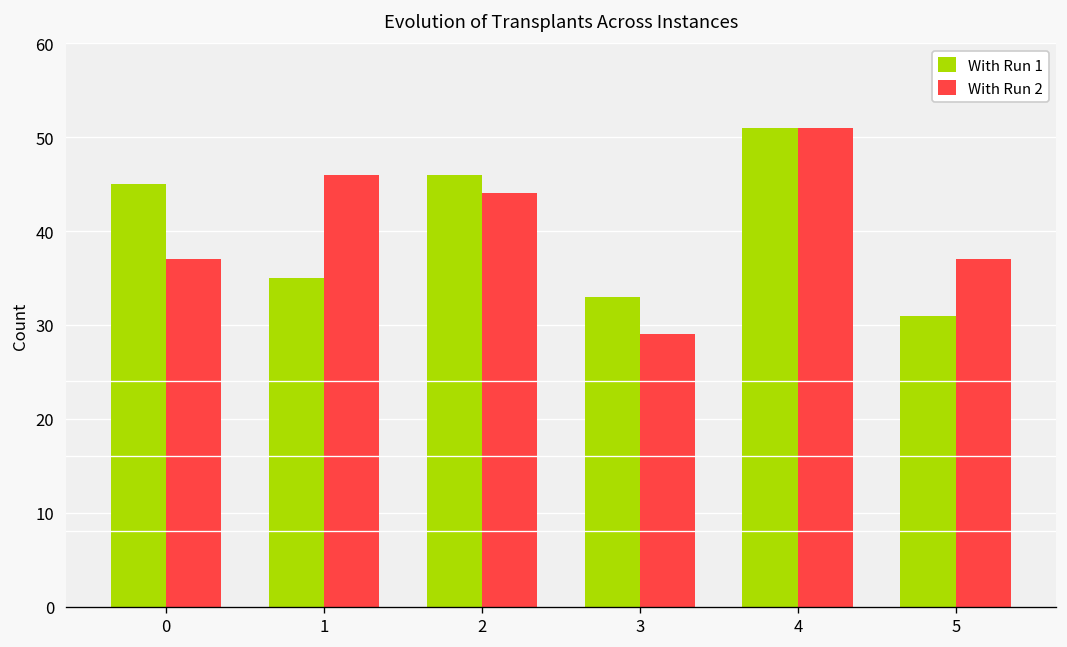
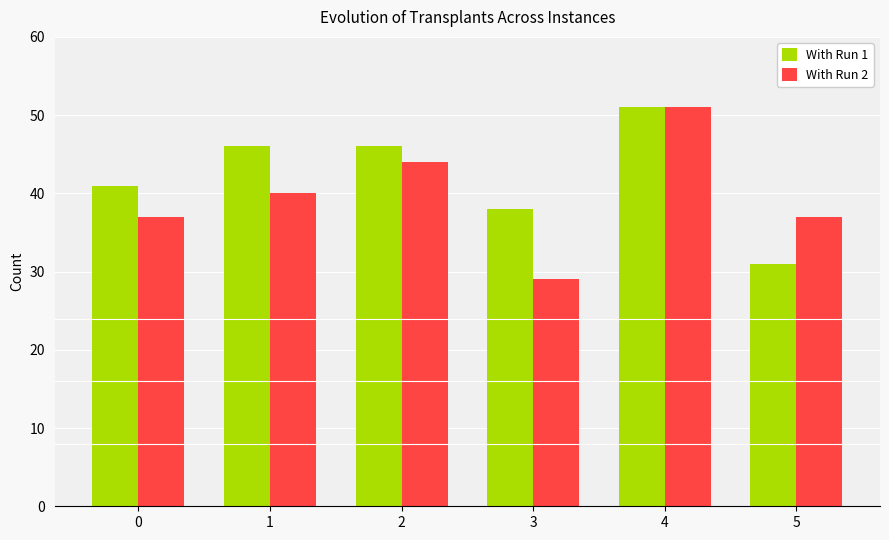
With Run 1, 0: 45 -> 41
With Run 1, 1: 35 -> 46
With Run 2, 1: 46 -> 40
With Run 1, 3: 33 -> 38
